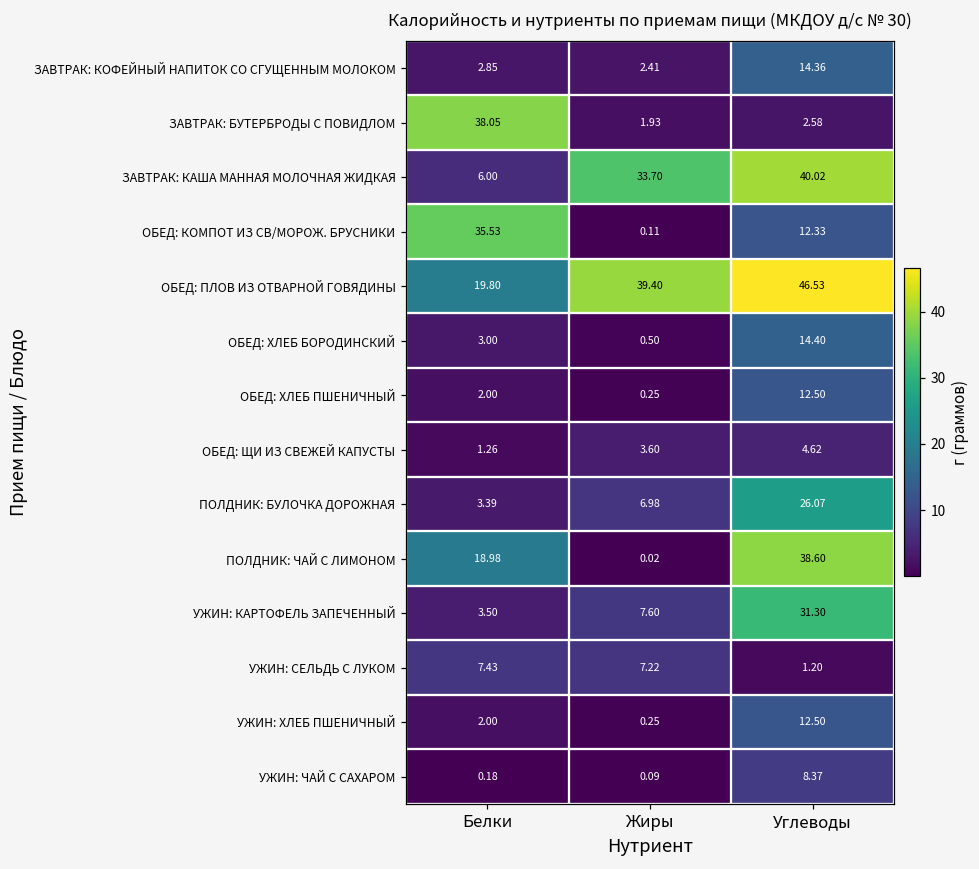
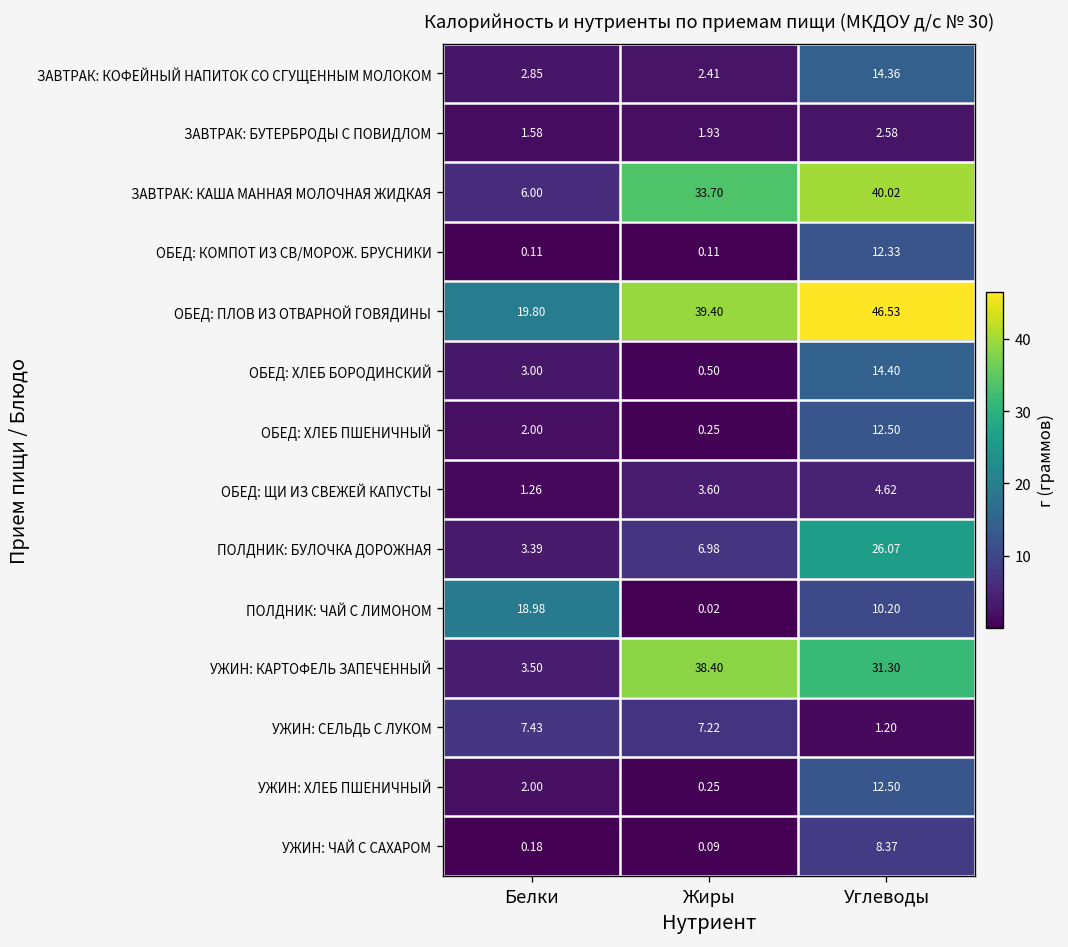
ЗАВТРАК: БУТЕРБРОДЫ С ПОВИДЛОМ, Белки: 38.05 -> 1.58
ОБЕД: КОМПОТ ИЗ СВ/МОРОЖ. БРУСНИКИ, Белки: 35.53 -> 0.11
ПОЛДНИК: ЧАЙ С ЛИМОНОМ, Углеводы: 38.60 -> 10.20
УЖИН: КАРТОФЕЛЬ ЗАПЕЧЕННЫЙ, Жиры: 7.60 -> 38.40
